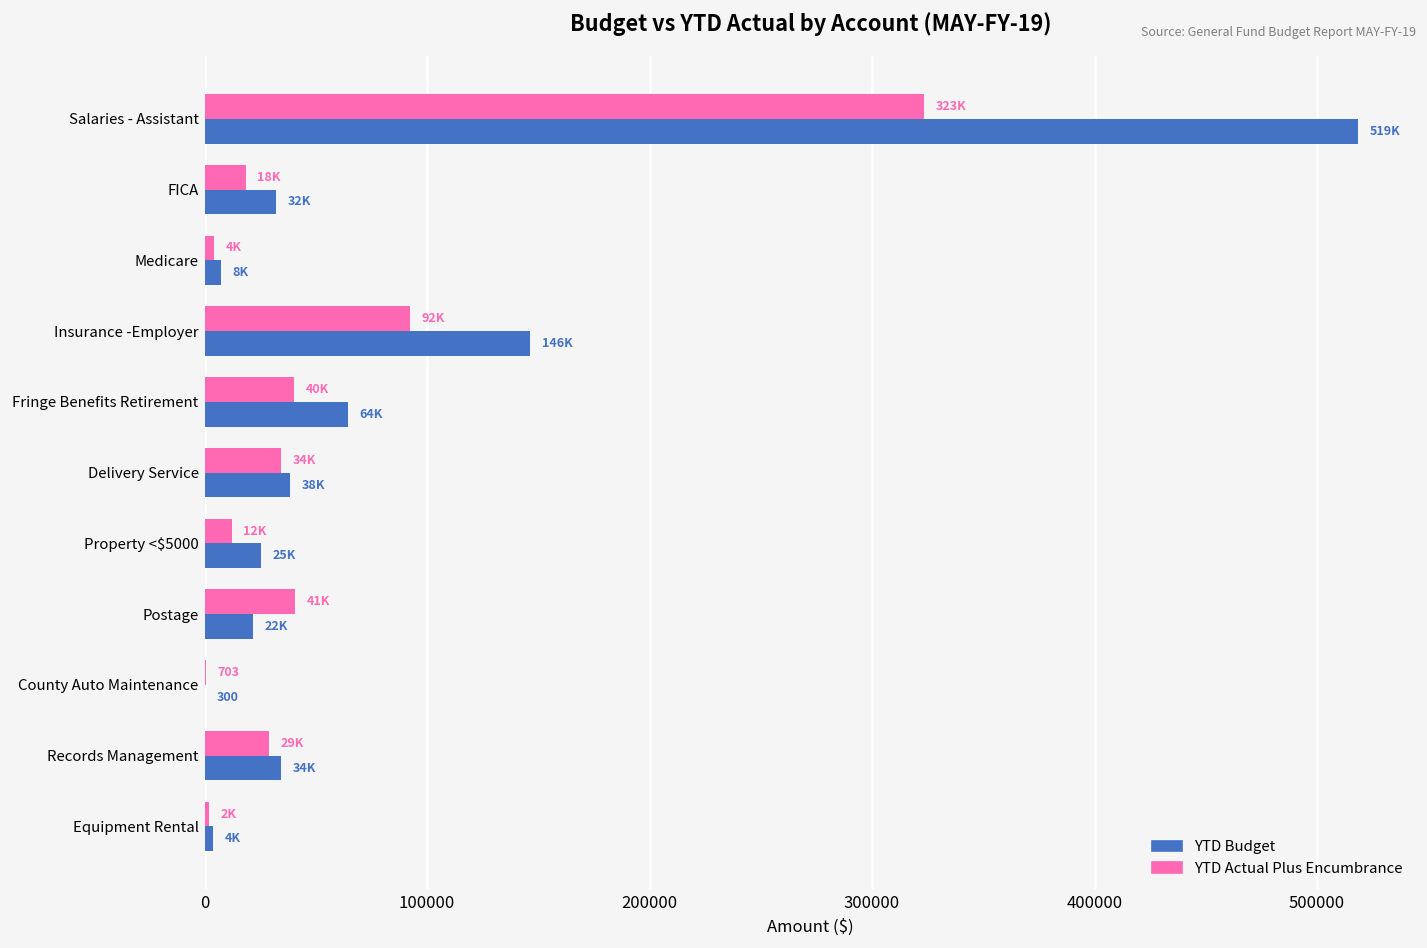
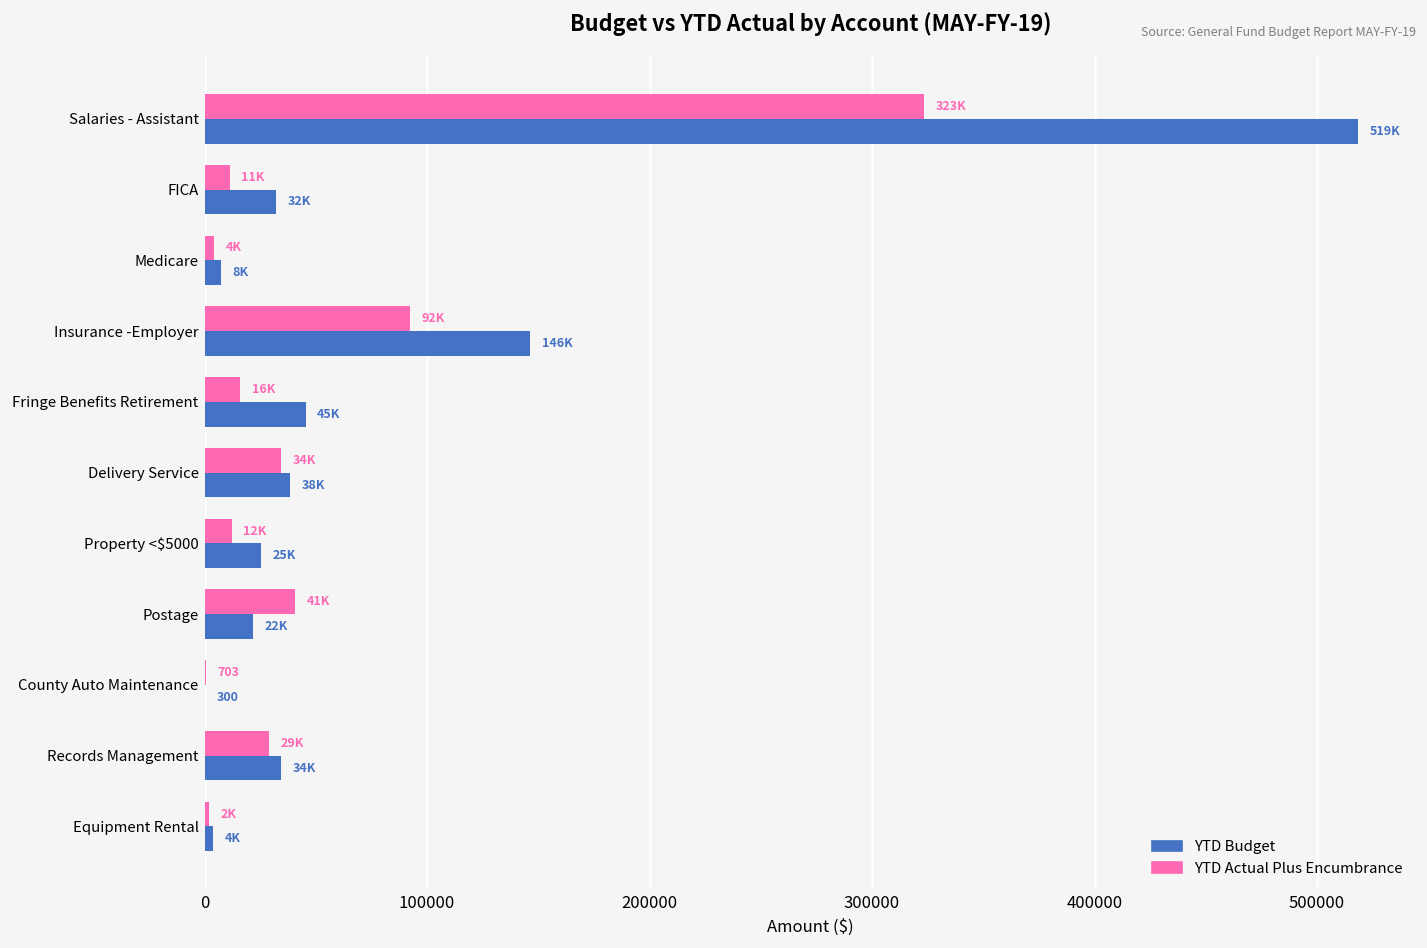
YTD Actual Plus Encumbrance, FICA: 18K -> 11K
YTD Actual Plus Encumbrance, Fringe Benefits Retirement: 40K -> 16K
YTD Budget, Fringe Benefits Retirement: 64K -> 45K
